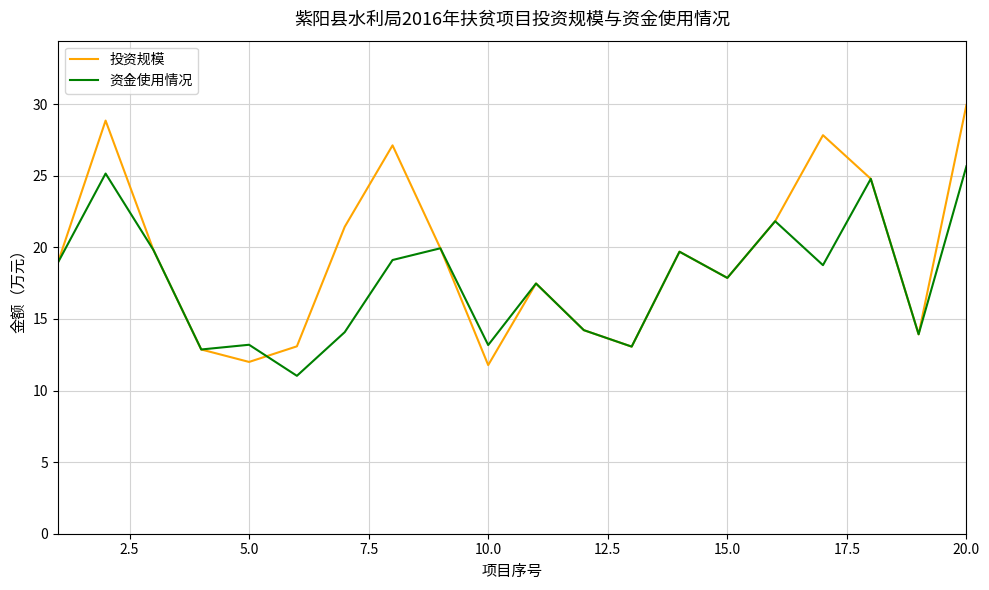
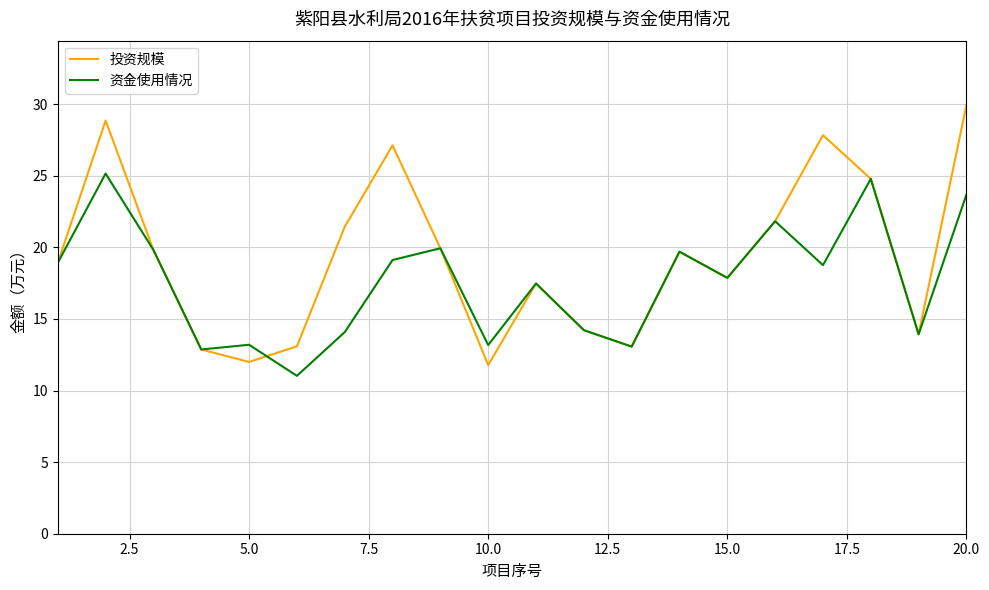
资金使用情况, 20.0: 25.7 -> 23.7
